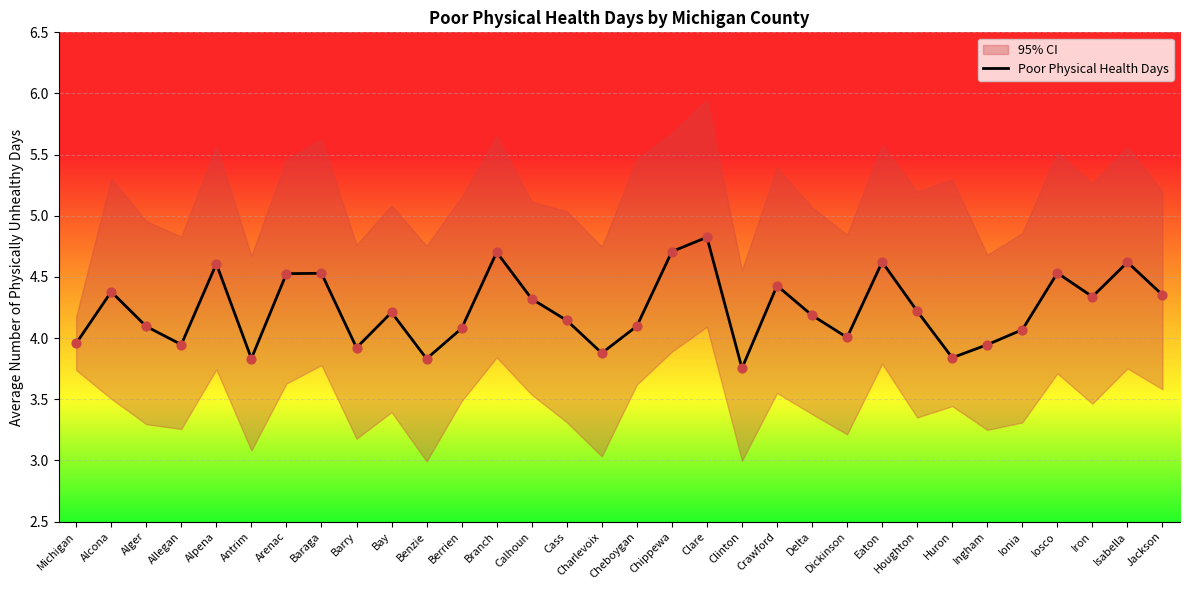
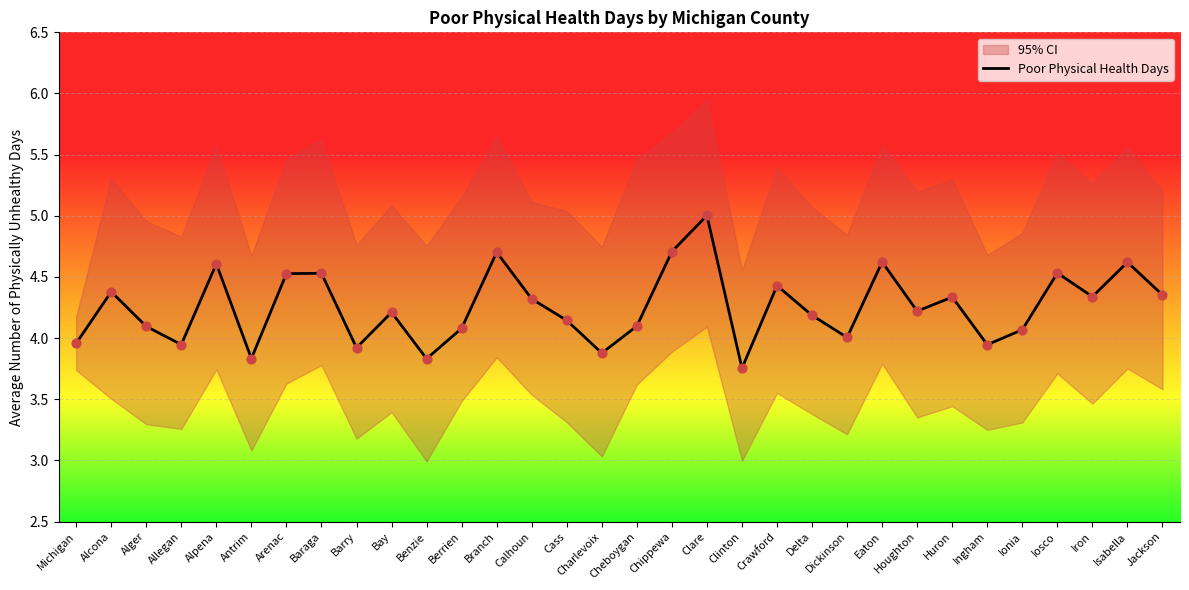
Poor Physical Health Days, Clare: 4.82 -> 5.00
Poor Physical Health Days, Huron: 3.84 -> 4.34
